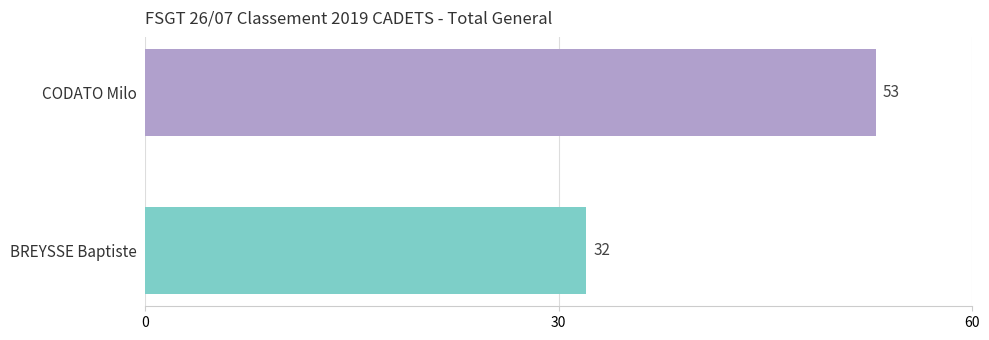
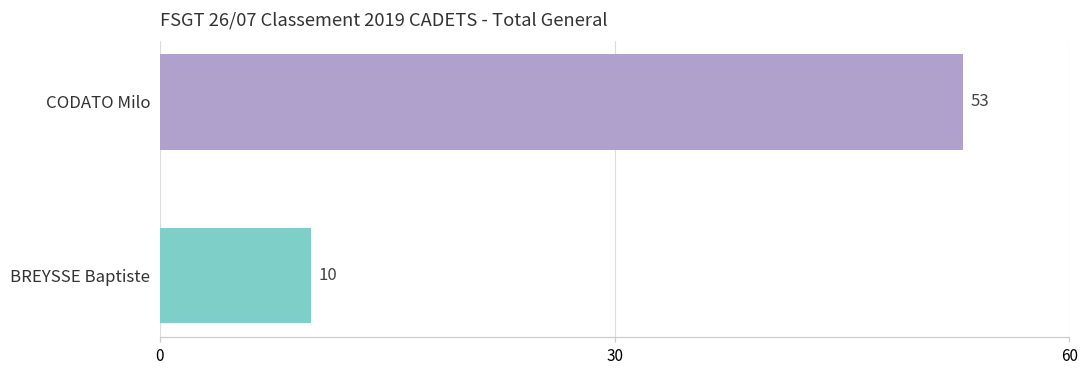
BREYSSE Baptiste: 32 -> 10
